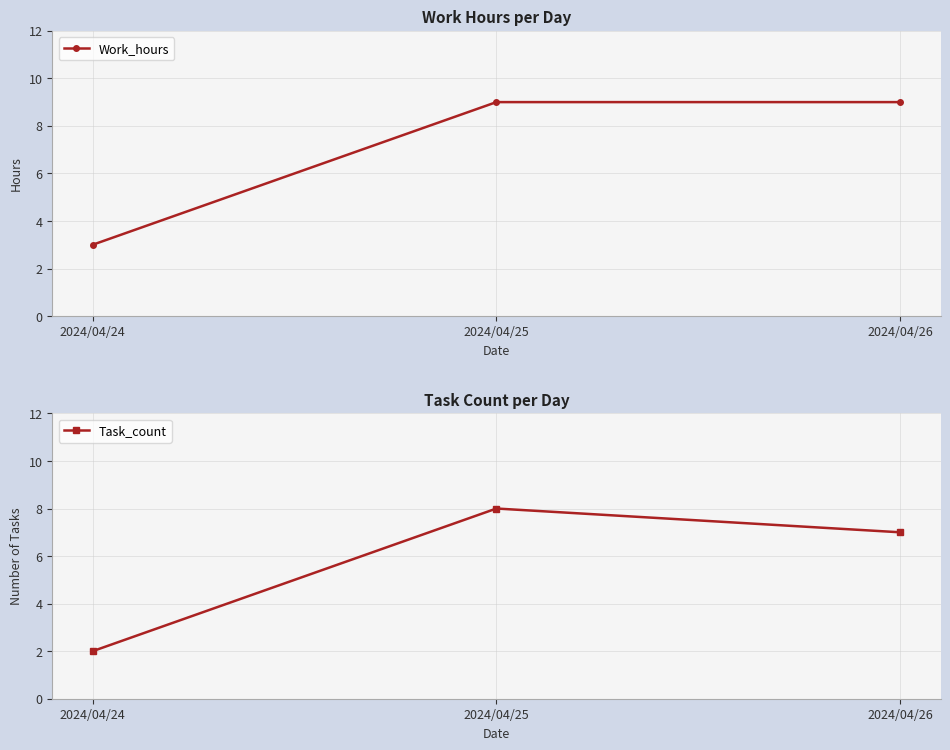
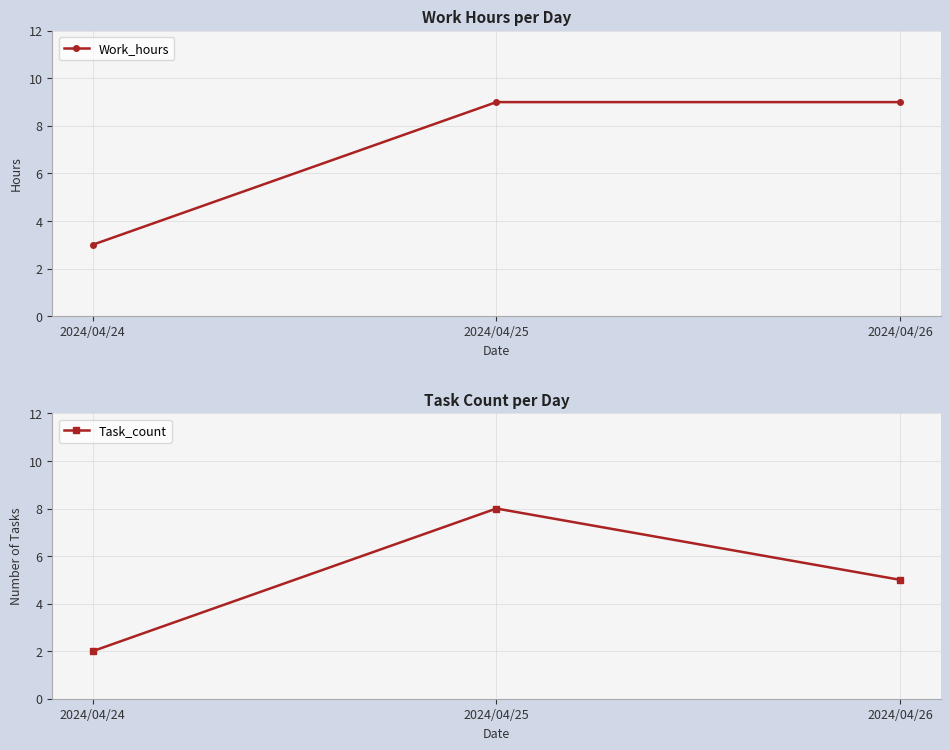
Task Count per Day, 2024/04/26: 7 -> 5
